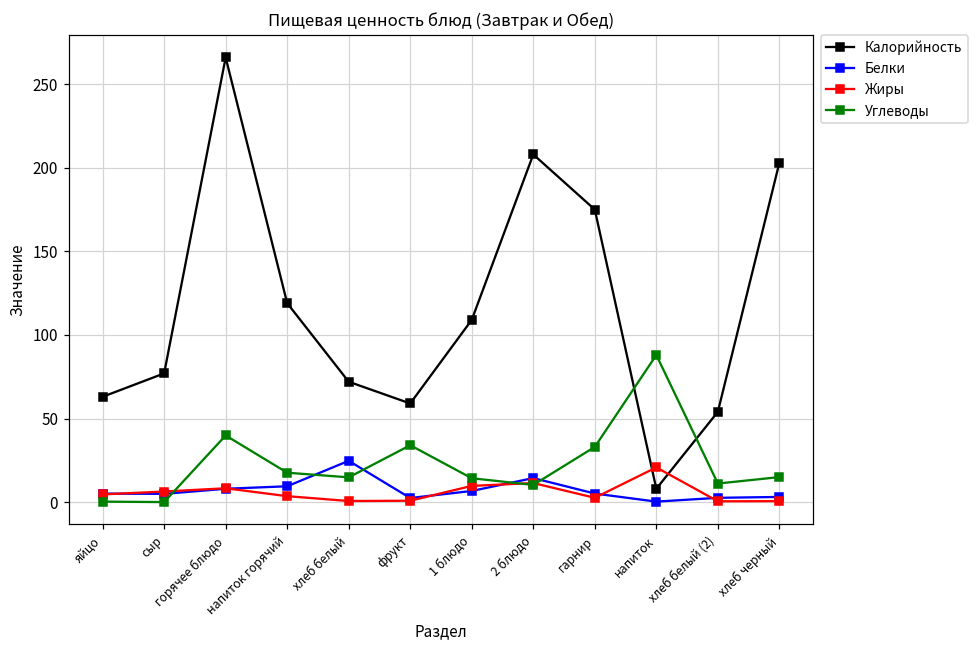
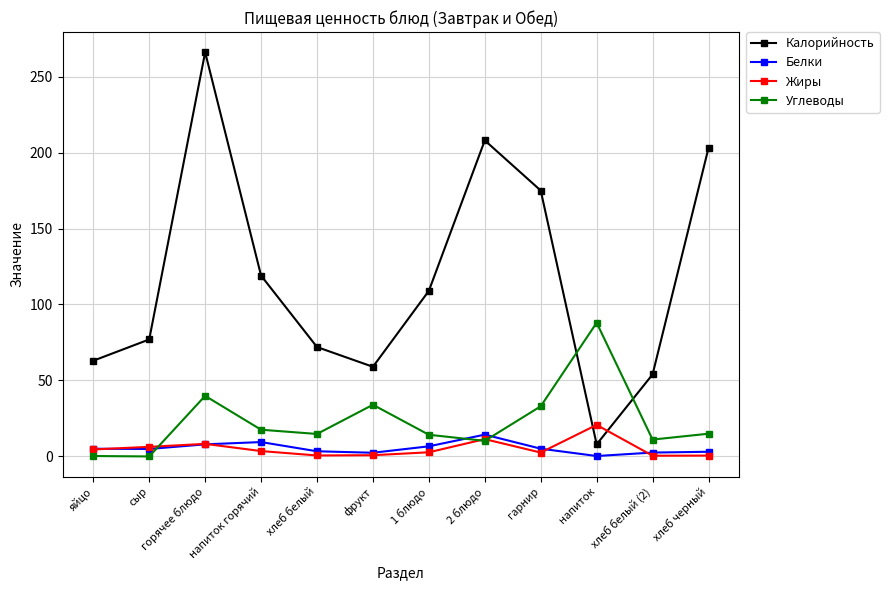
Белки, хлеб белый: 25 -> 3
Жиры, 1 блюдо: 10 -> 3
